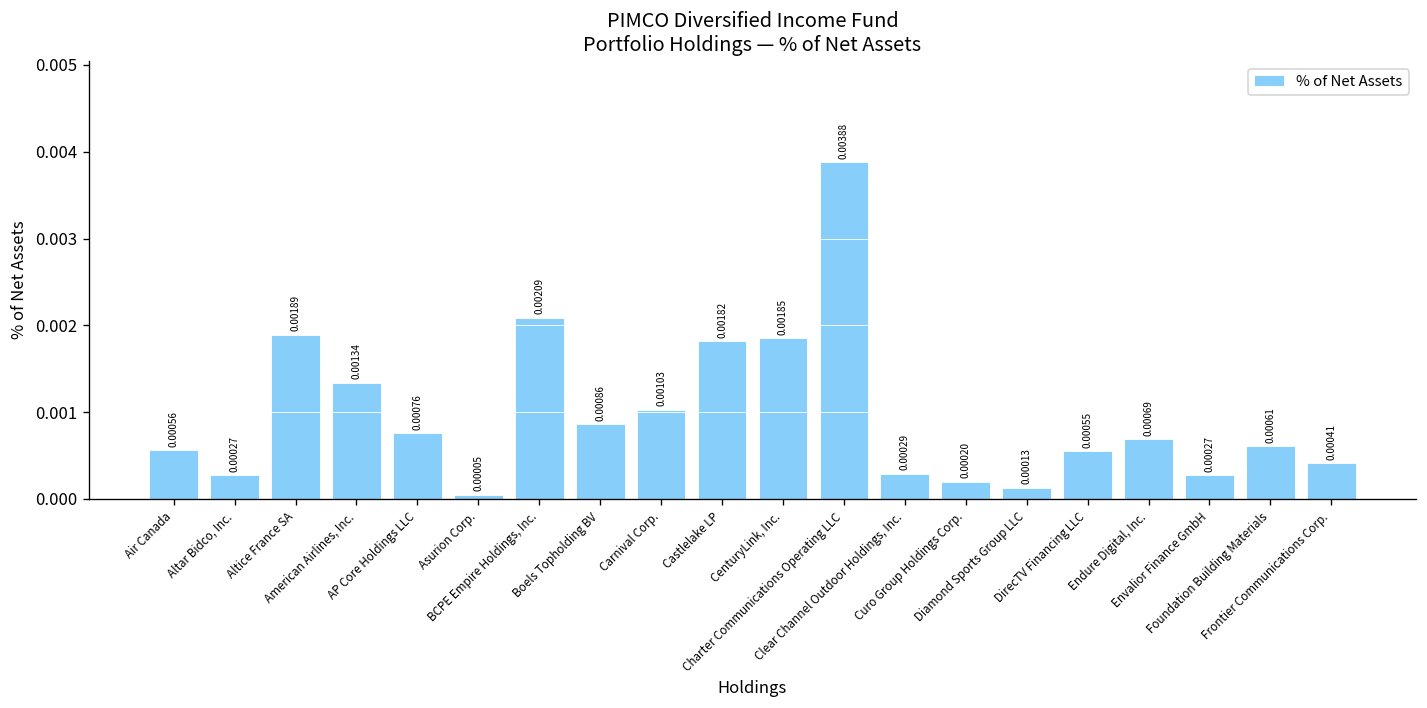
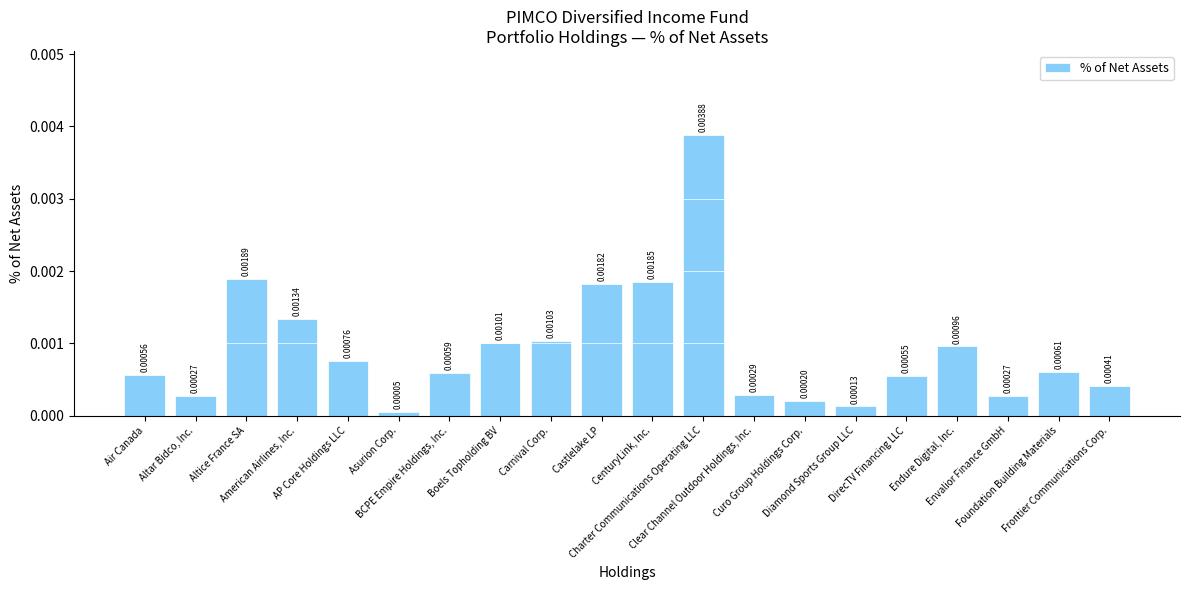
BCPE Empire Holdings, Inc.: 0.00209 -> 0.00059
Boels Topholding BV: 0.00086 -> 0.00101
Endure Digital, Inc.: 0.00069 -> 0.00096
